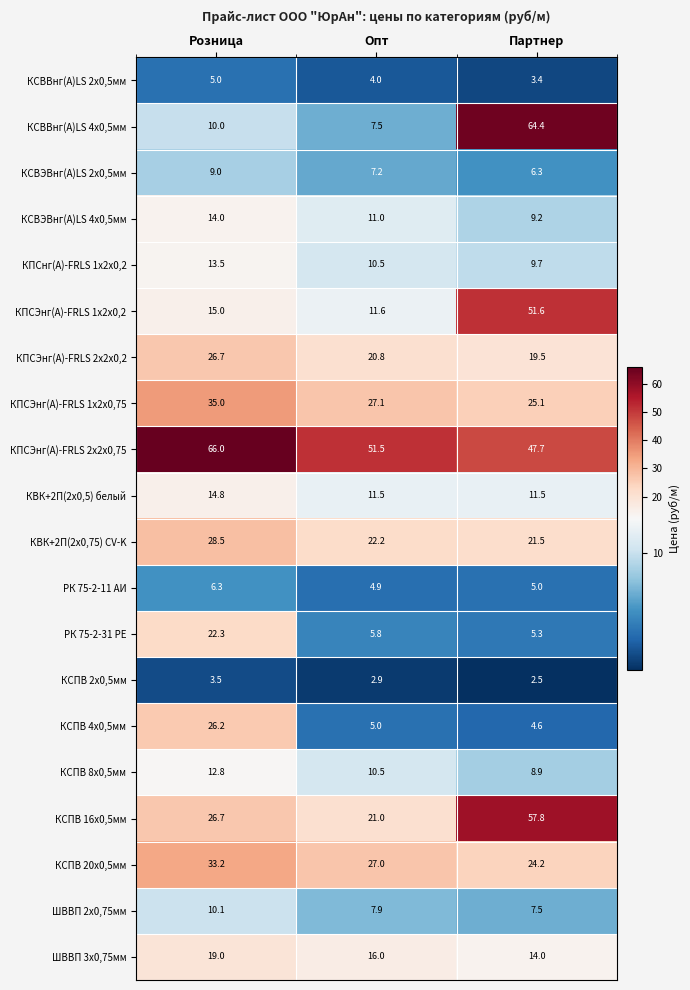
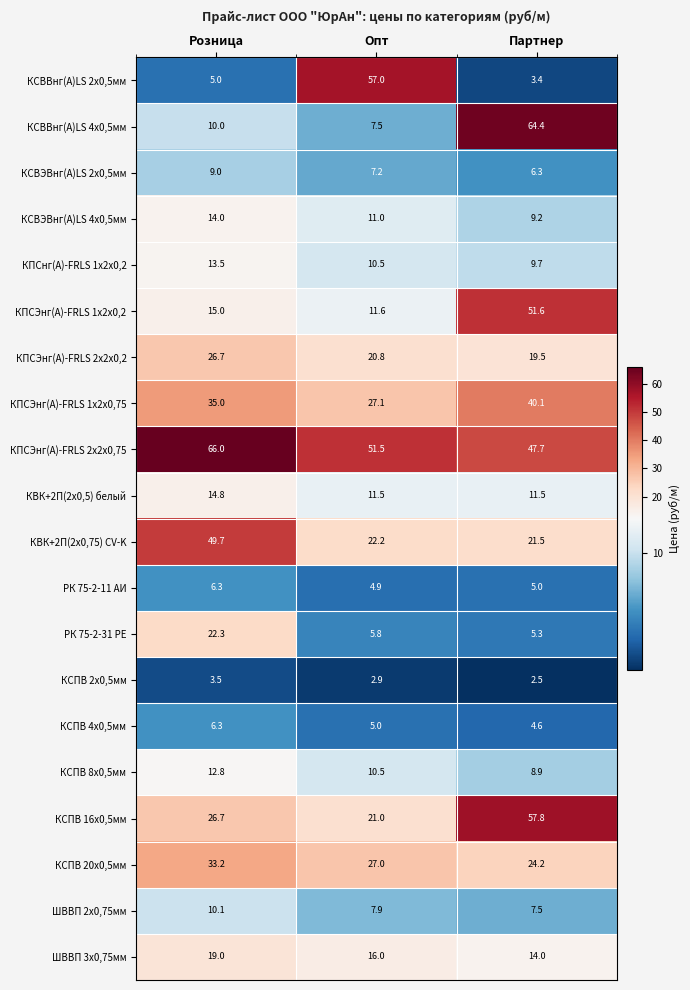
КСВВнг(А)LS 2x0,5мм, Опт: 4.0 -> 57.0
КПСЭнг(А)-FRLS 1x2x0,75, Партнер: 25.1 -> 40.1
КВК+2П(2x0,75) CV-K, Розница: 28.5 -> 49.7
КСПВ 4х0,5мм, Розница: 26.2 -> 6.3
